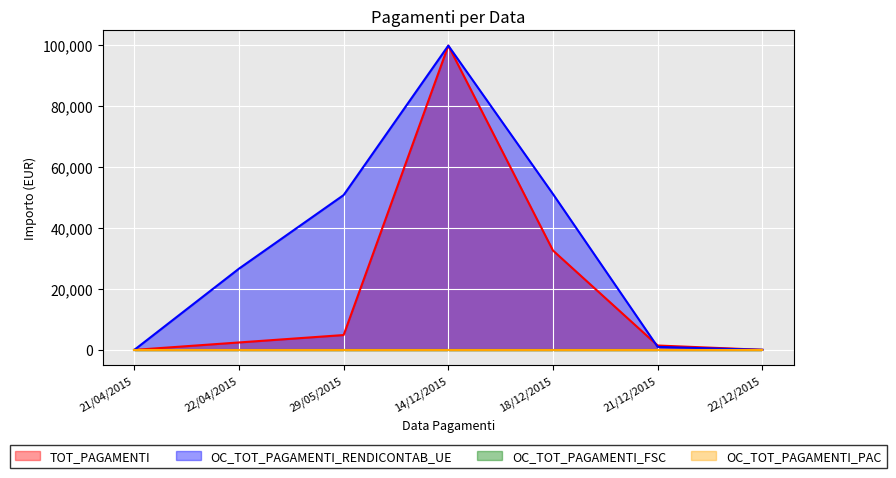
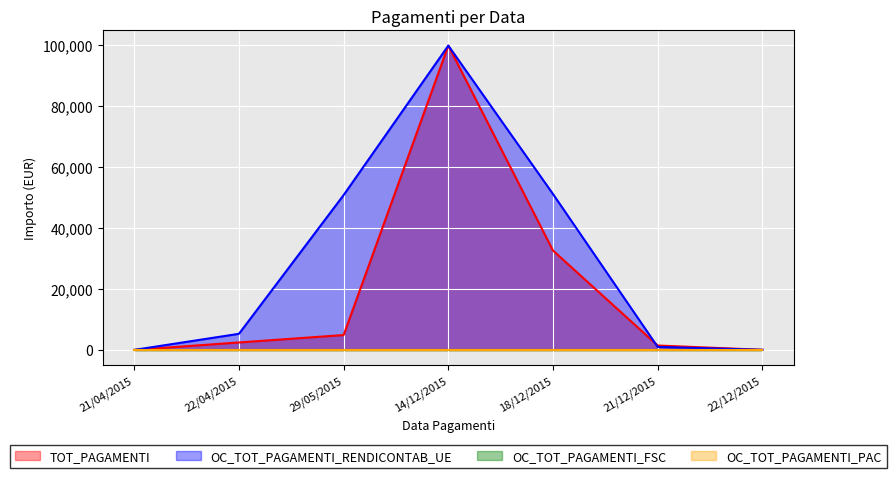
OC_TOT_PAGAMENTI_RENDICONTAB_UE, 22/04/2015: 27,000 -> 5,000
